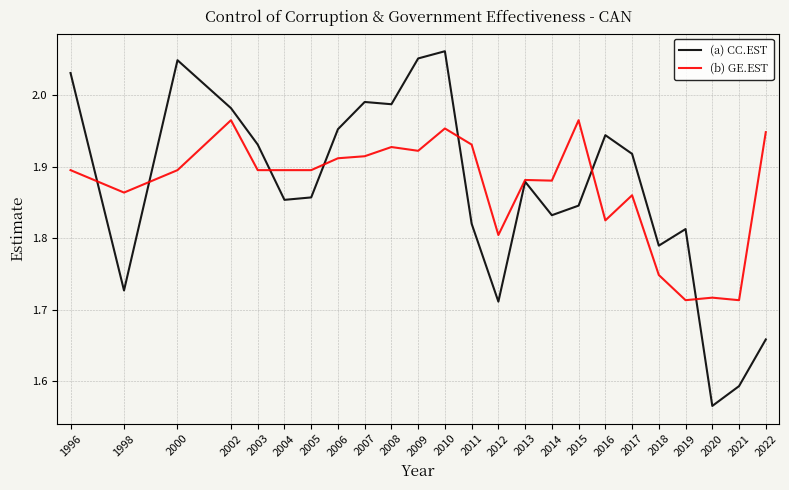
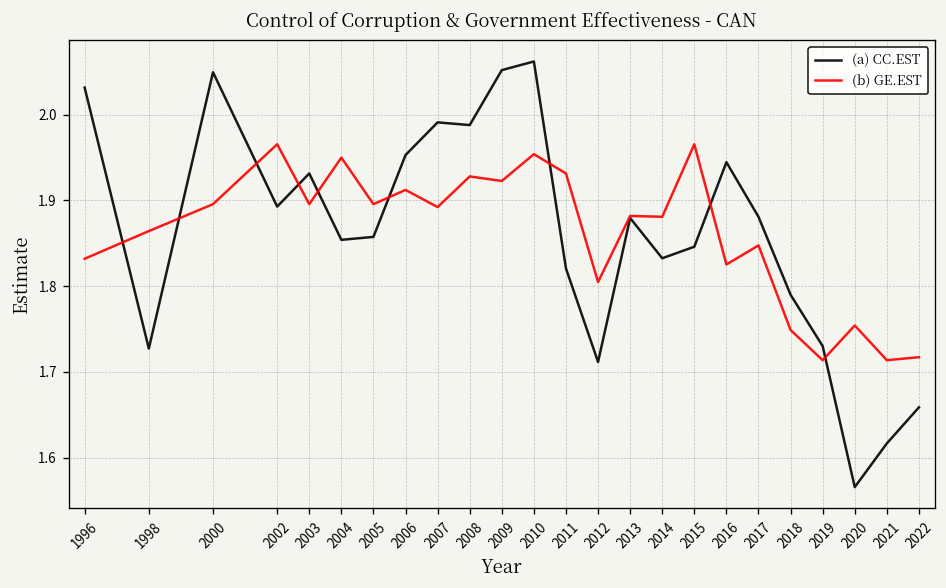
(b) GE.EST, 1996: 1.90 -> 1.83
(a) CC.EST, 2002: 1.98 -> 1.89
(b) GE.EST, 2004: 1.90 -> 1.95
(b) GE.EST, 2007: 1.91 -> 1.89
(a) CC.EST, 2017: 1.92 -> 1.88
(b) GE.EST, 2017: 1.86 -> 1.85
(a) CC.EST, 2019: 1.81 -> 1.73
(b) GE.EST, 2020: 1.72 -> 1.75
(a) CC.EST, 2021: 1.59 -> 1.62
(b) GE.EST, 2022: 1.95 -> 1.72
